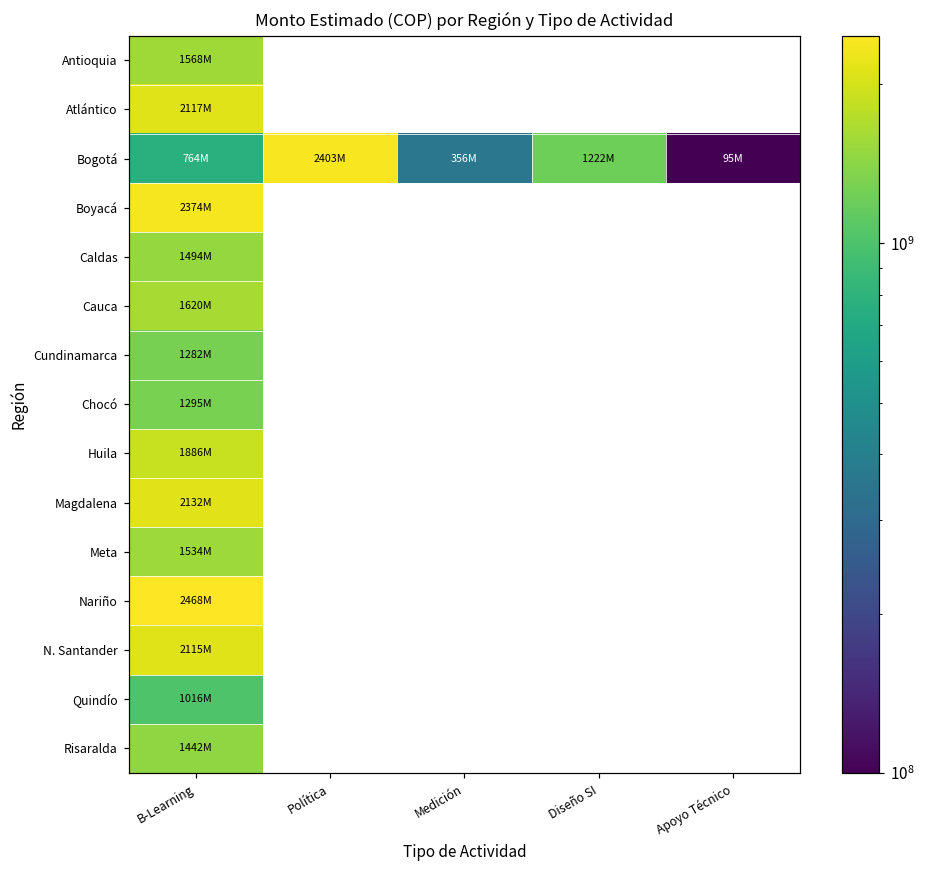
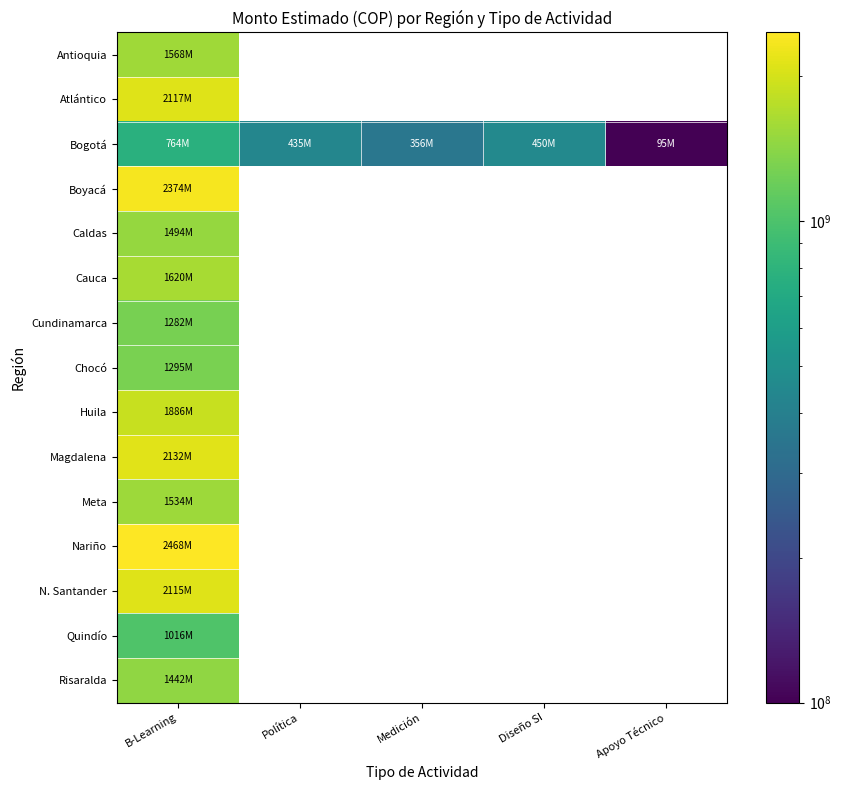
Bogotá, Política: 2403M -> 435M
Bogotá, Diseño SI: 1222M -> 450M
